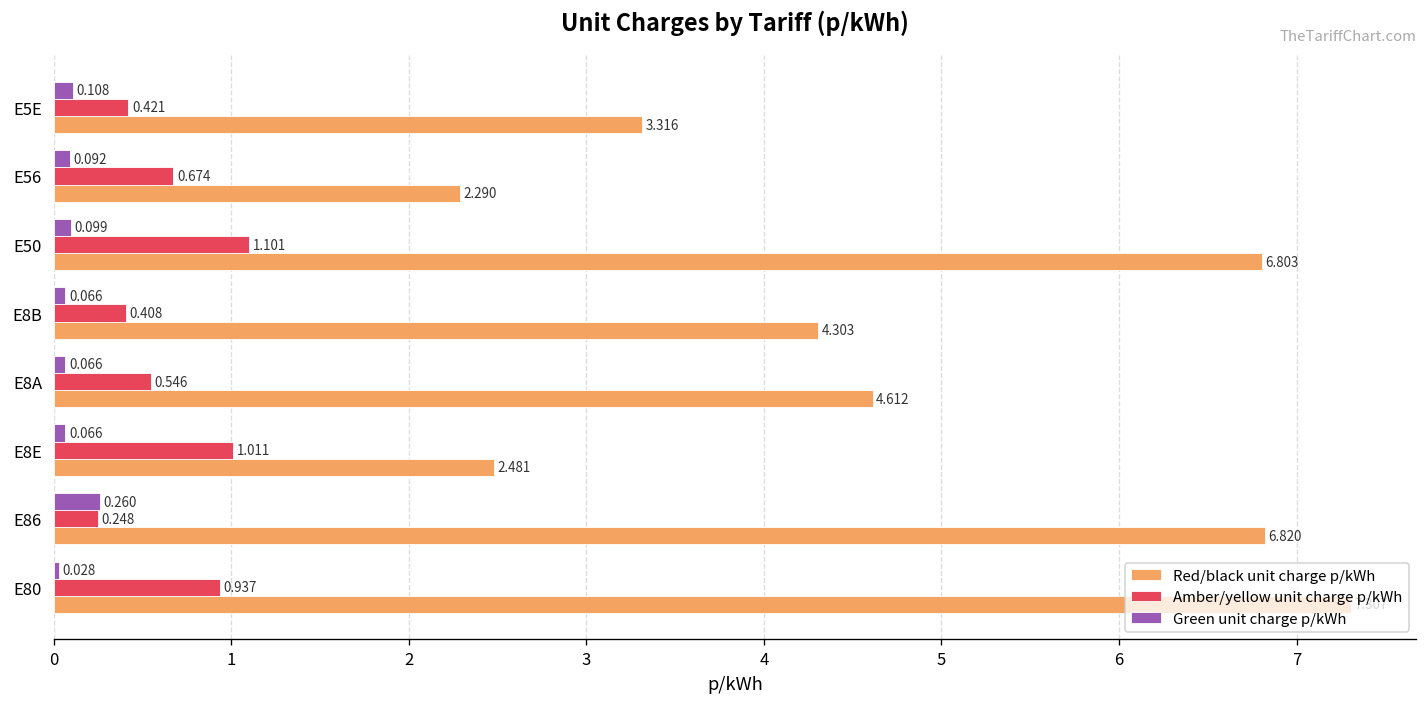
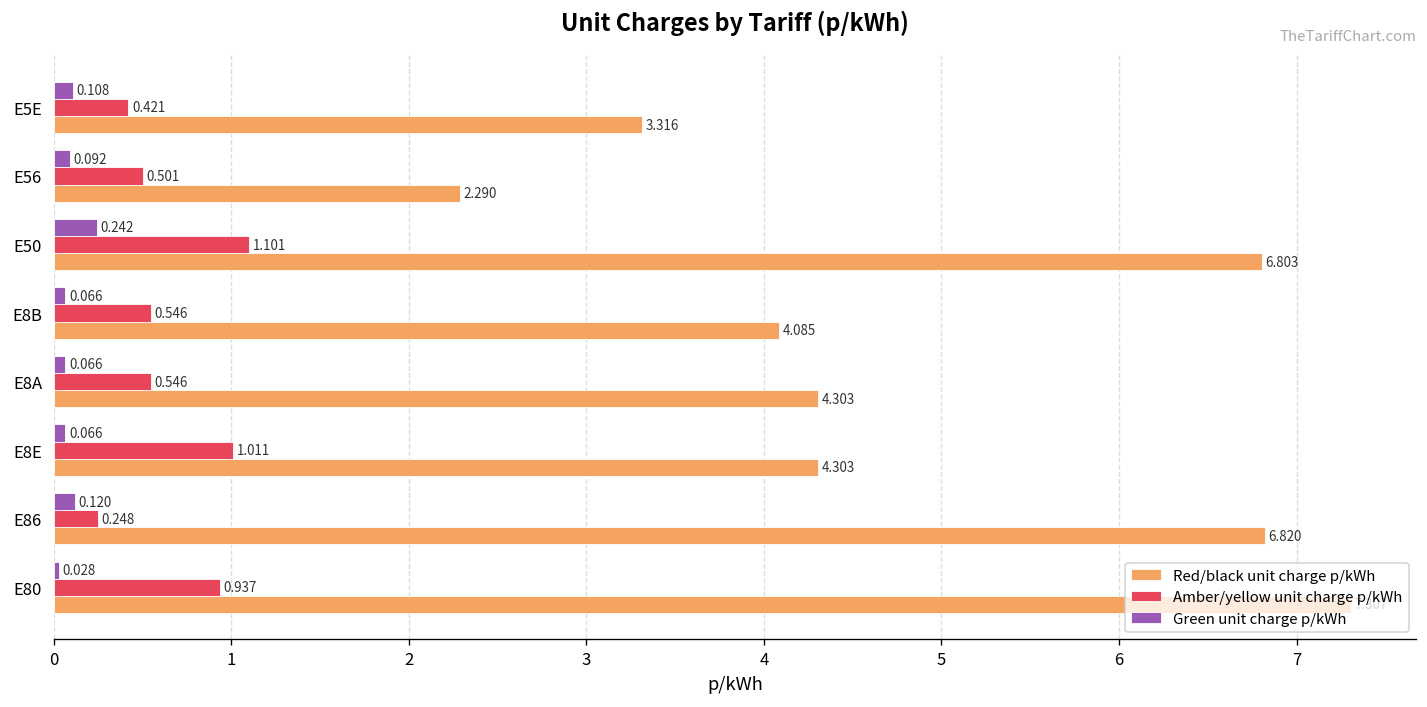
Amber/yellow unit charge p/kWh, E56: 0.674 -> 0.501
Green unit charge p/kWh, E50: 0.099 -> 0.242
Amber/yellow unit charge p/kWh, E8B: 0.408 -> 0.546
Red/black unit charge p/kWh, E8B: 4.303 -> 4.085
Red/black unit charge p/kWh, E8A: 4.612 -> 4.303
Red/black unit charge p/kWh, E8E: 2.481 -> 4.303
Green unit charge p/kWh, E86: 0.260 -> 0.120
